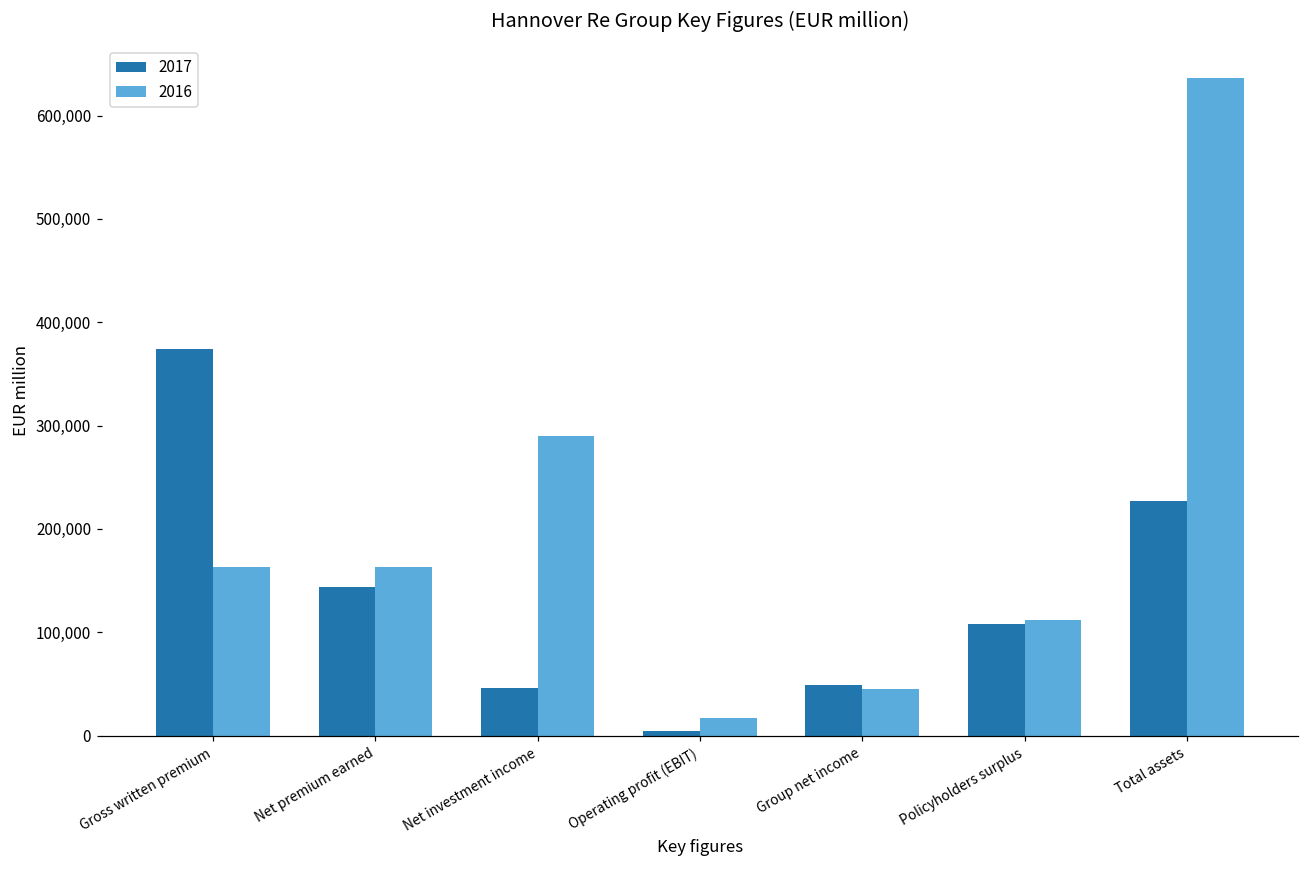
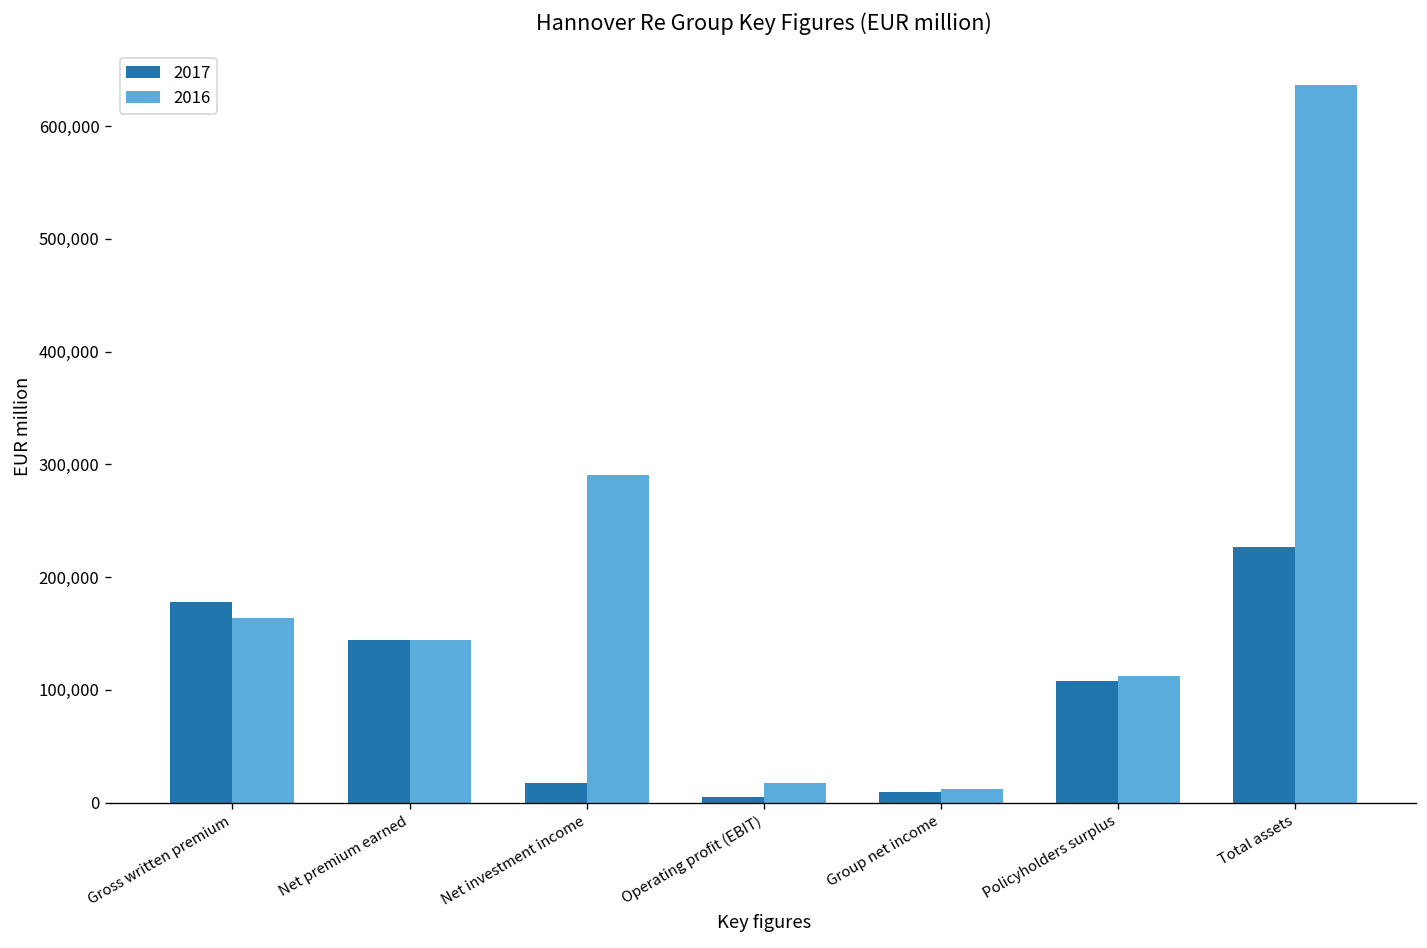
2017, Gross written premium: 370,000 -> 180,000
2016, Net premium earned: 160,000 -> 140,000
2017, Net investment income: 50,000 -> 20,000
2017, Group net income: 50,000 -> 10,000
2016, Group net income: 40,000 -> 10,000
